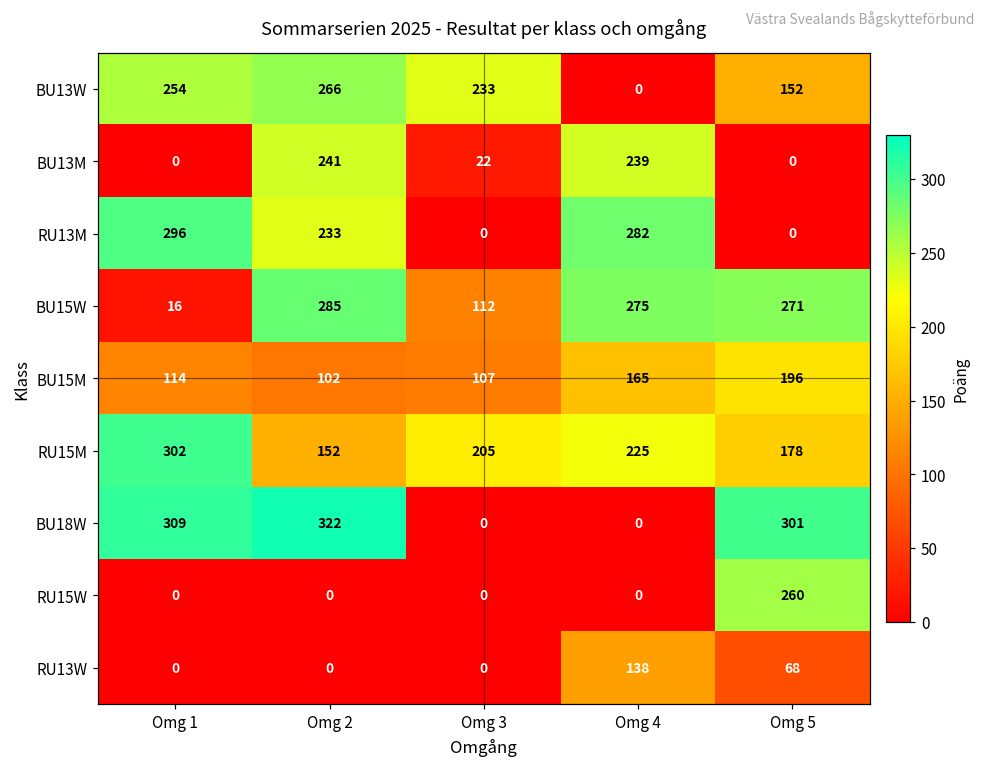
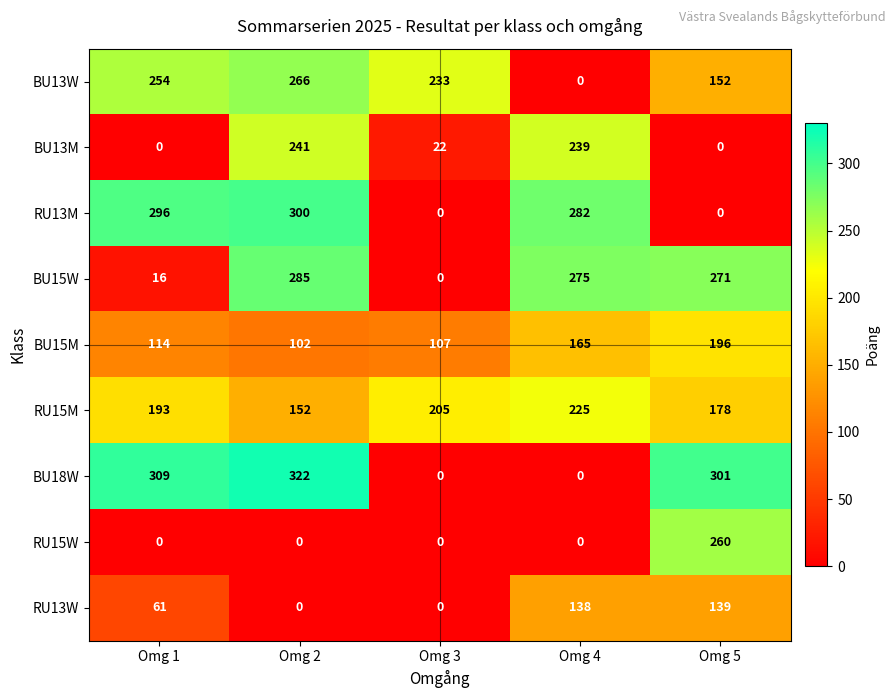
RU13M, Omg 2: 233 -> 300
BU15W, Omg 3: 112 -> 0
RU15M, Omg 1: 302 -> 193
RU13W, Omg 1: 0 -> 61
RU13W, Omg 5: 68 -> 139
